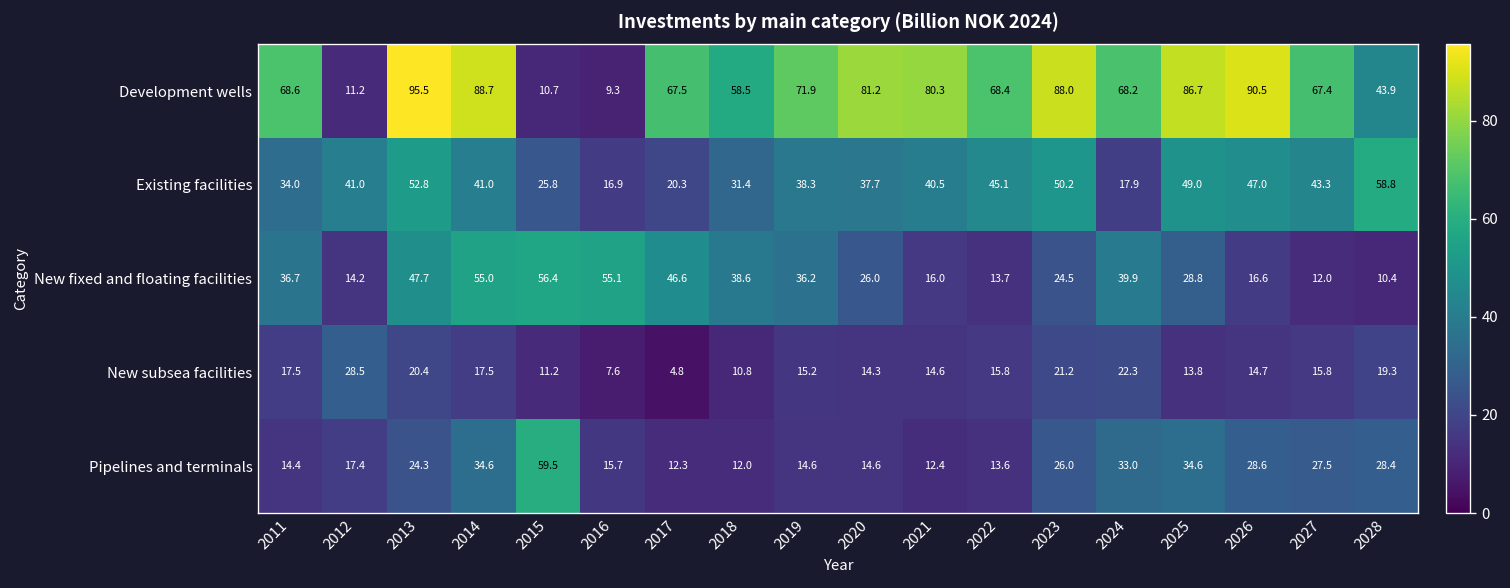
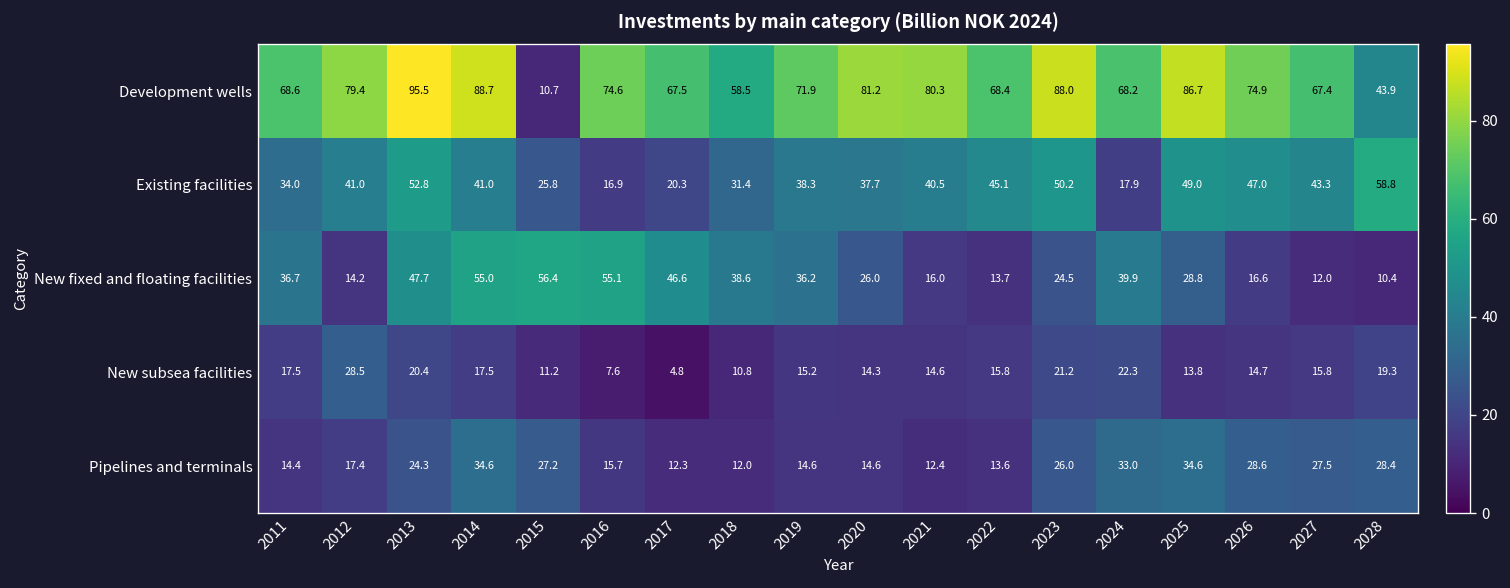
Development wells, 2012: 11.2 -> 79.4
Development wells, 2016: 9.3 -> 74.6
Development wells, 2026: 90.5 -> 74.9
Pipelines and terminals, 2015: 59.5 -> 27.2
